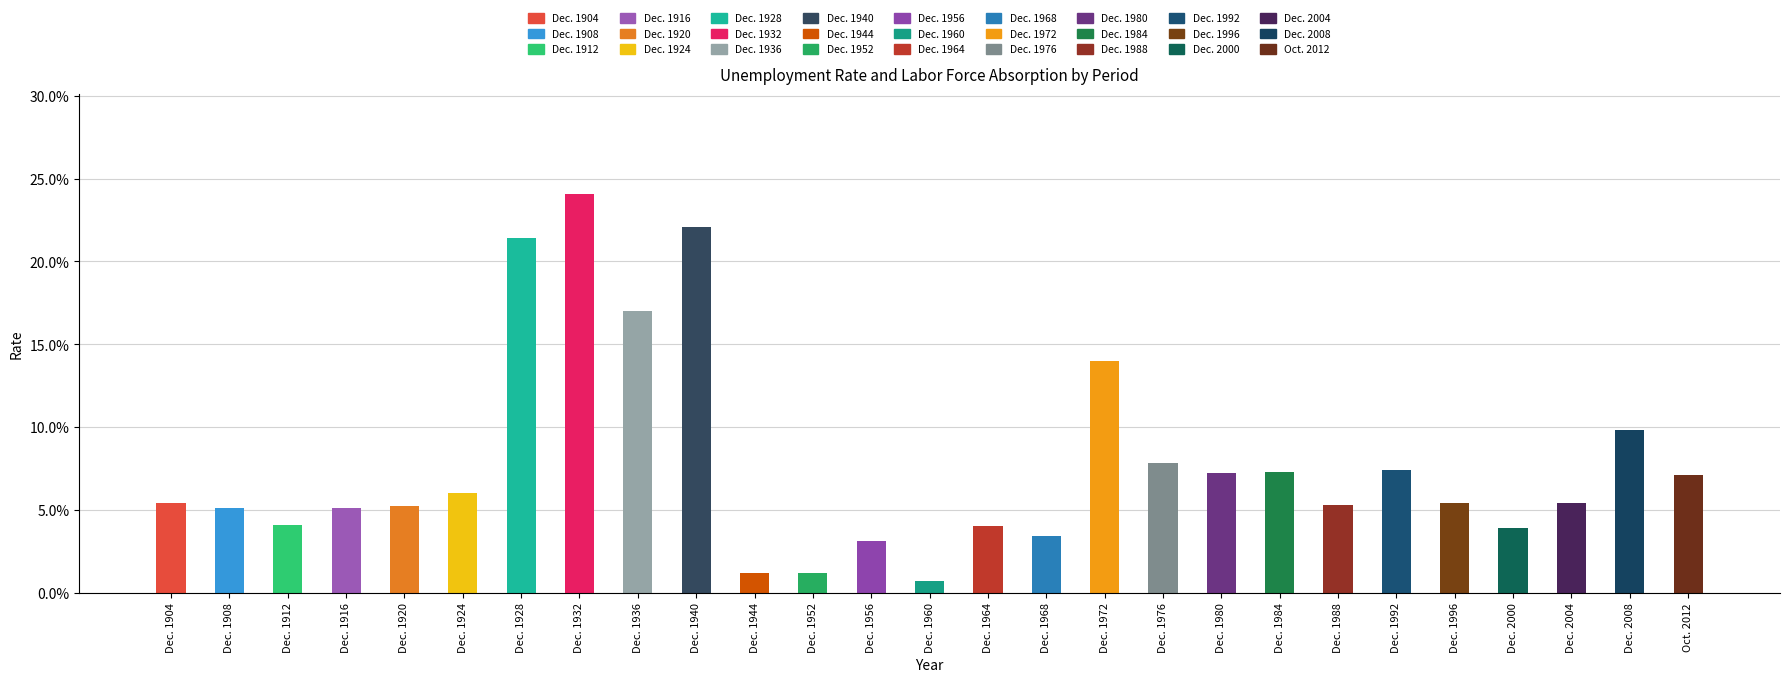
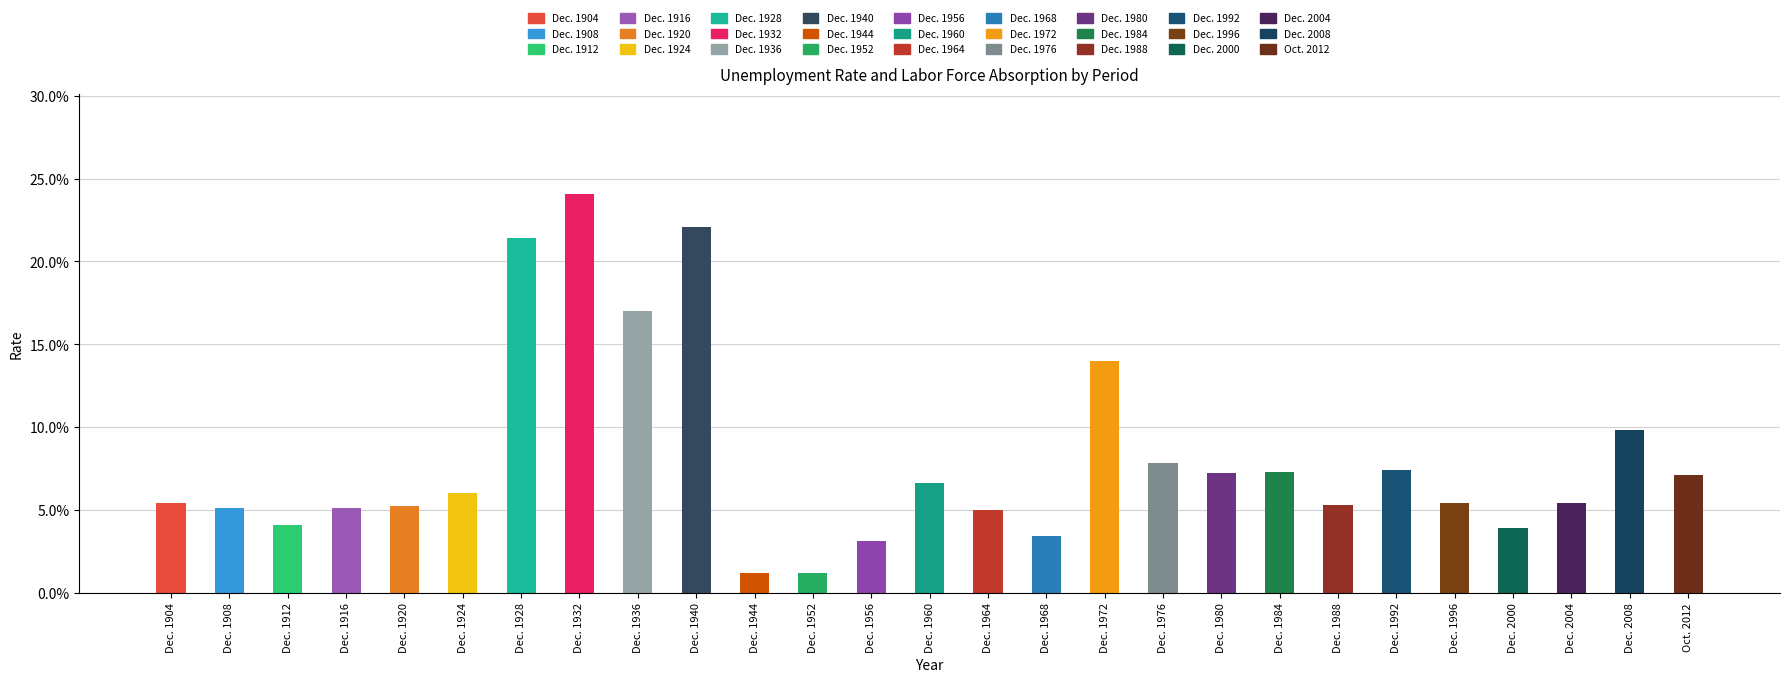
Dec. 1960: 0.7% -> 6.6%
Dec. 1964: 4.0% -> 5.0%
